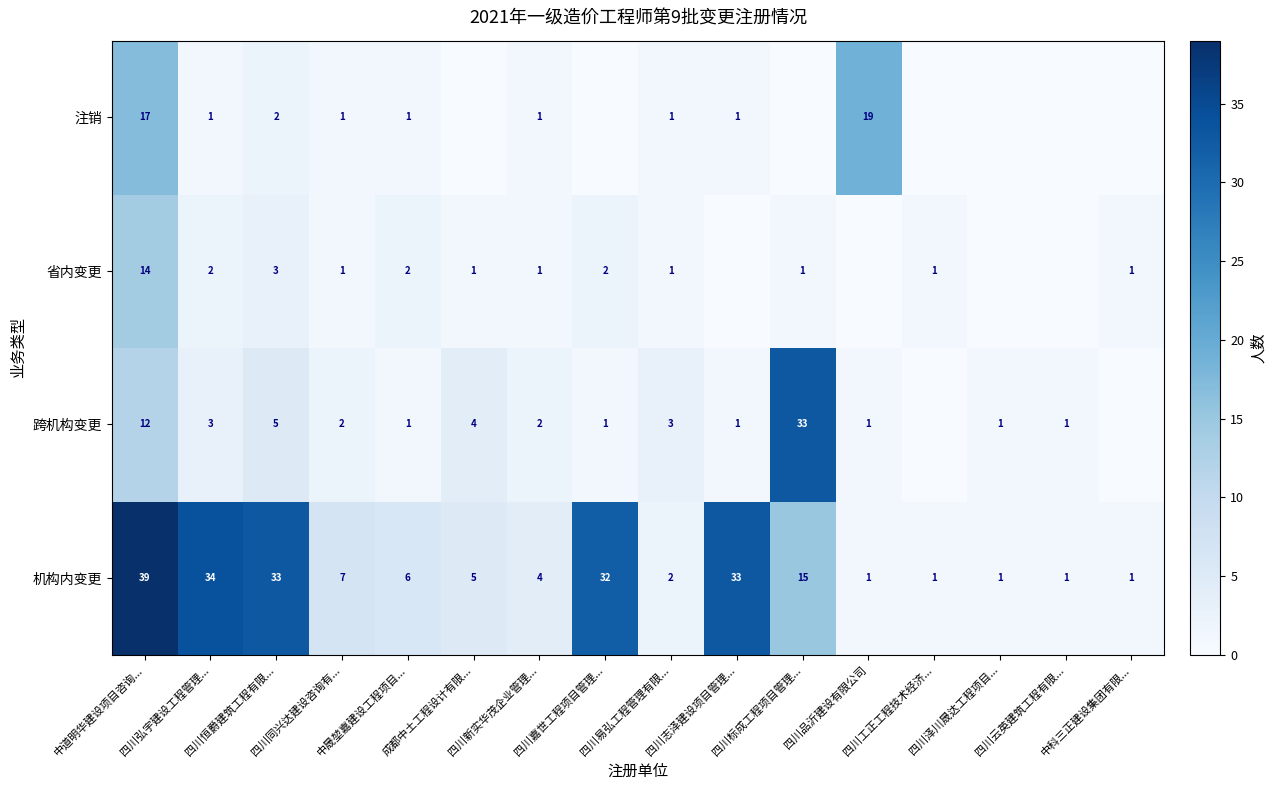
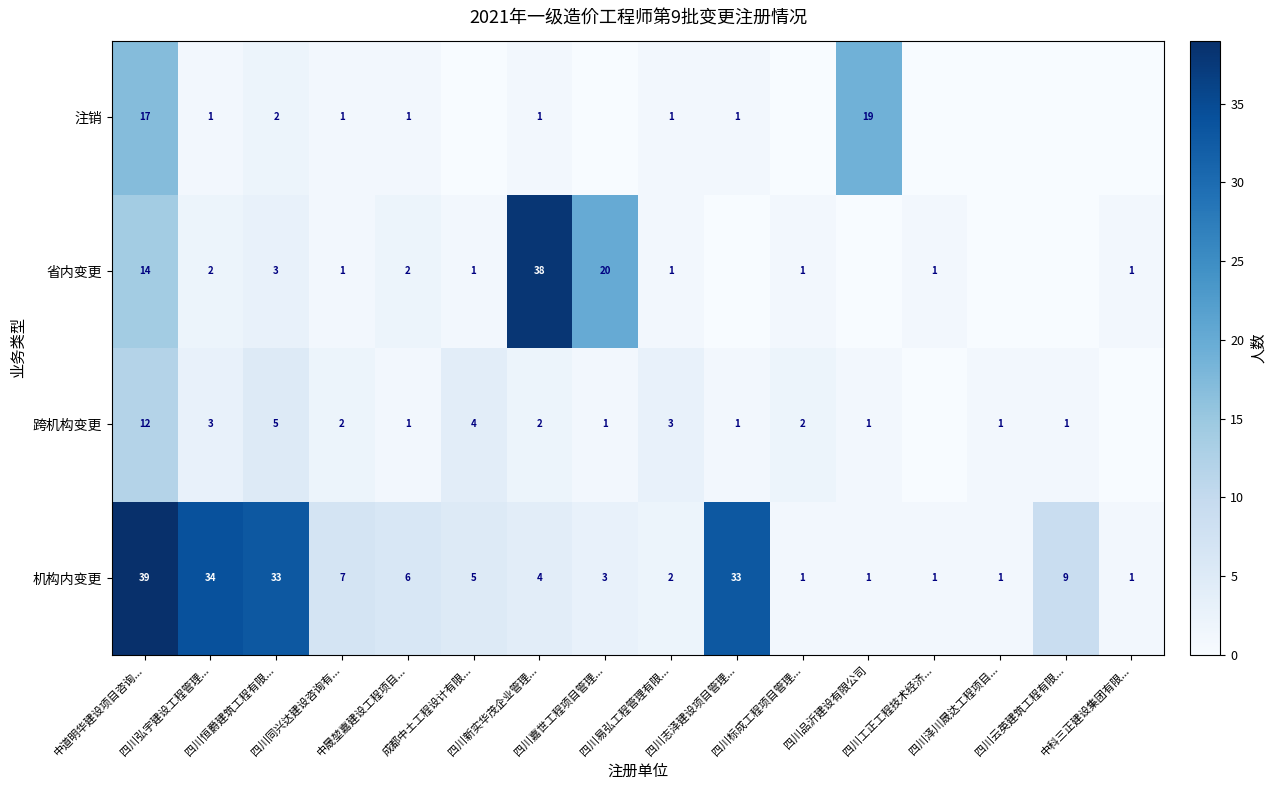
省内变更, 四川新实华茂企业管理...: 1 -> 38
省内变更, 四川嘉世工程项目管理...: 2 -> 20
跨机构变更, 四川标成工程项目管理...: 33 -> 2
机构内变更, 四川嘉世工程项目管理...: 32 -> 3
机构内变更, 四川标成工程项目管理...: 15 -> 1
机构内变更, 四川云英建筑工程有限...: 1 -> 9
